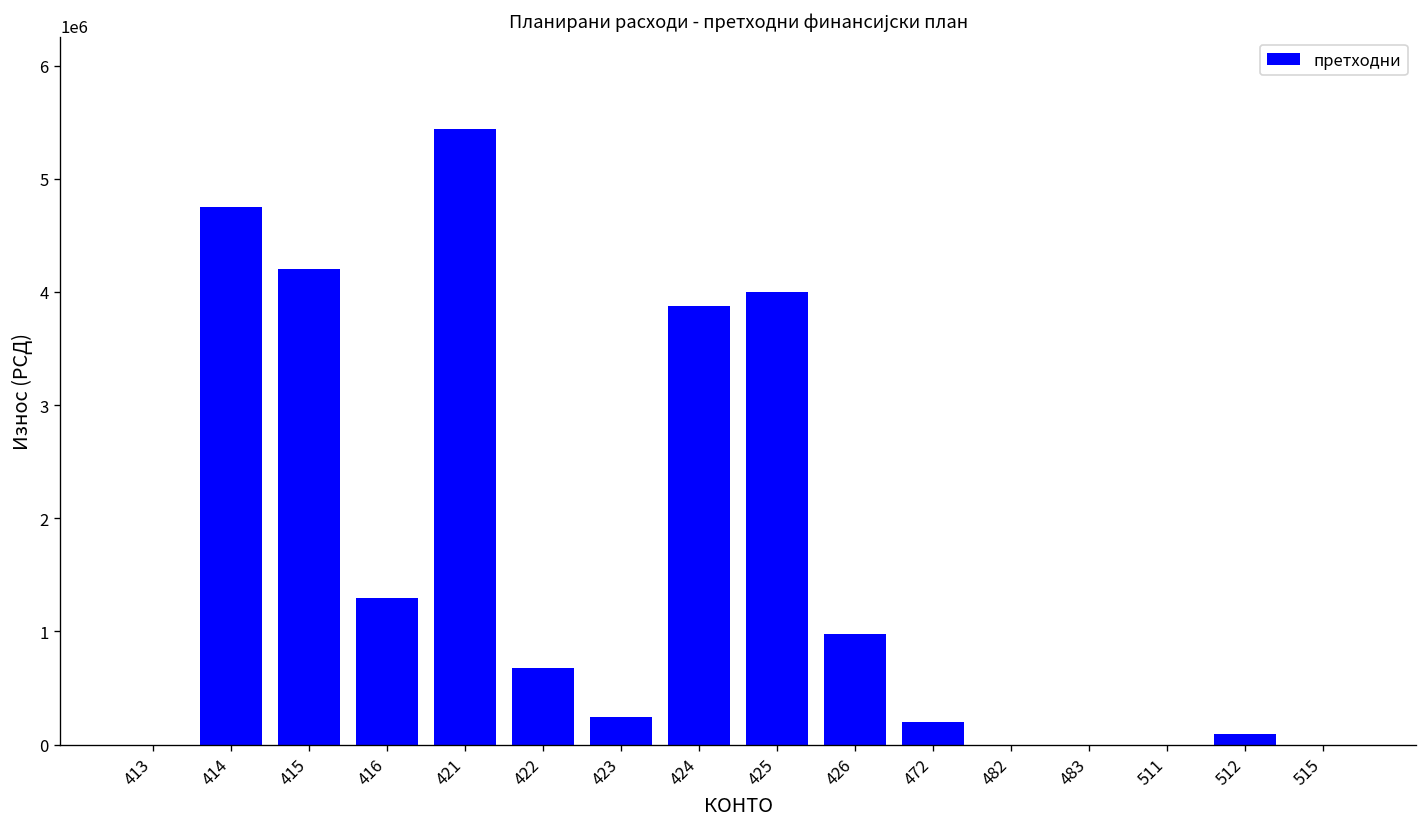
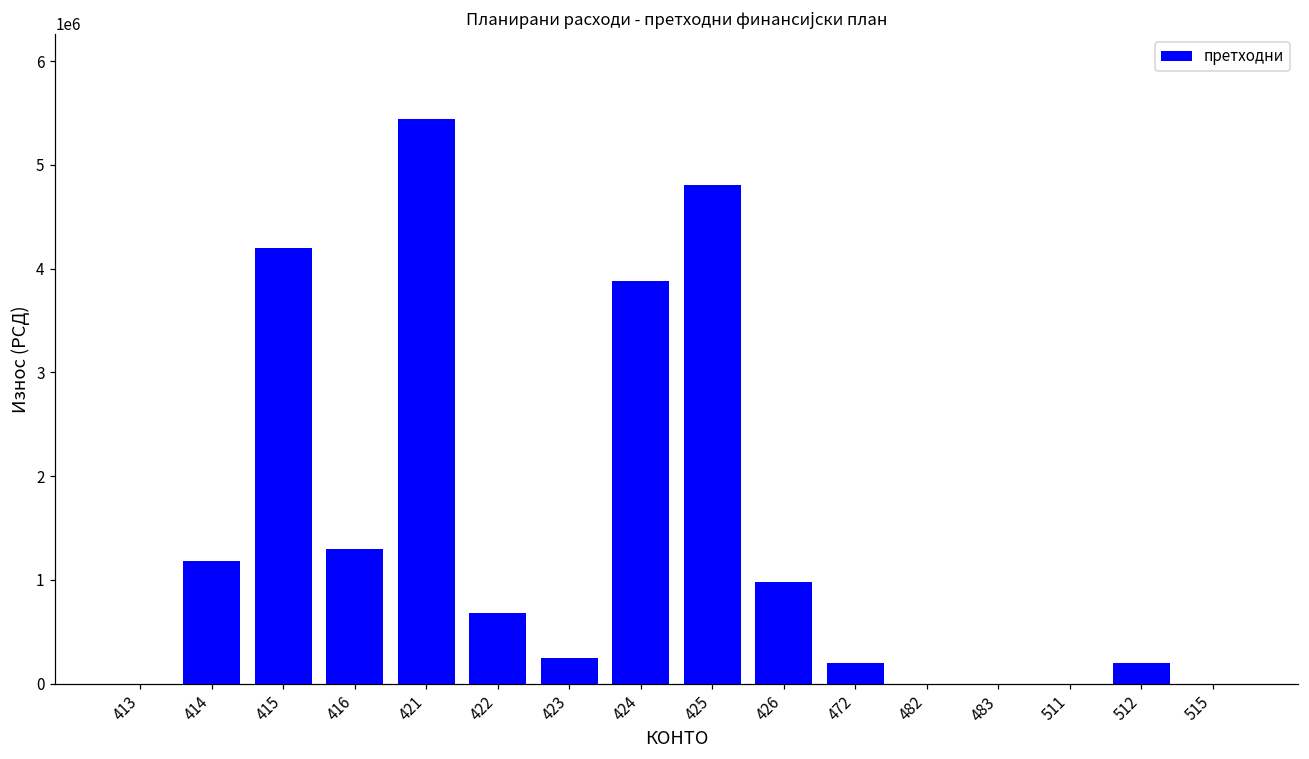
414: 4800000 -> 1200000
425: 4000000 -> 4800000
512: 100000 -> 200000
